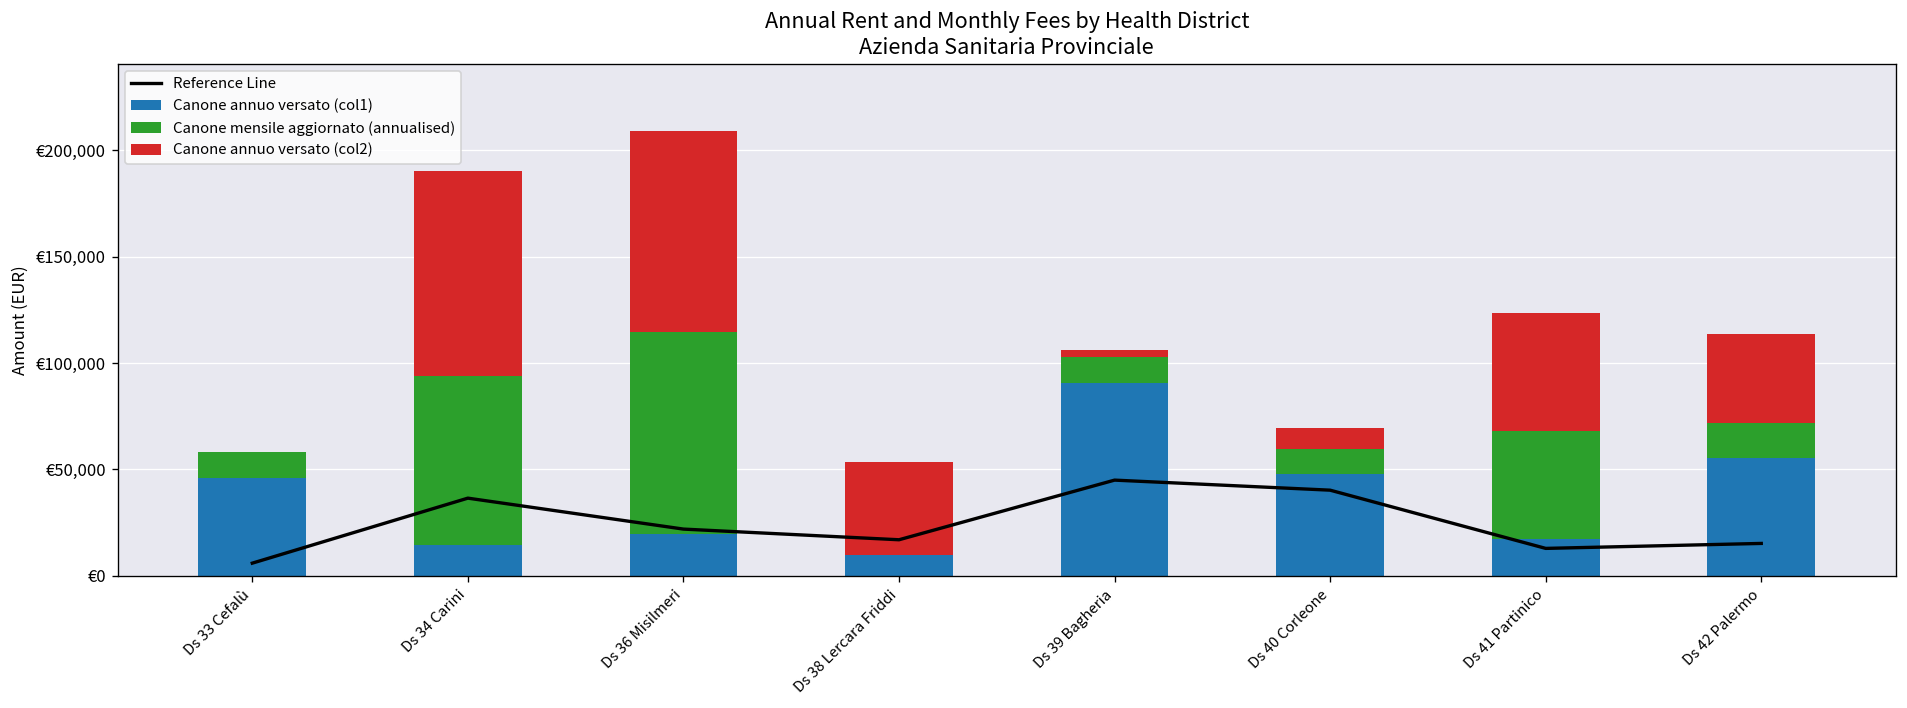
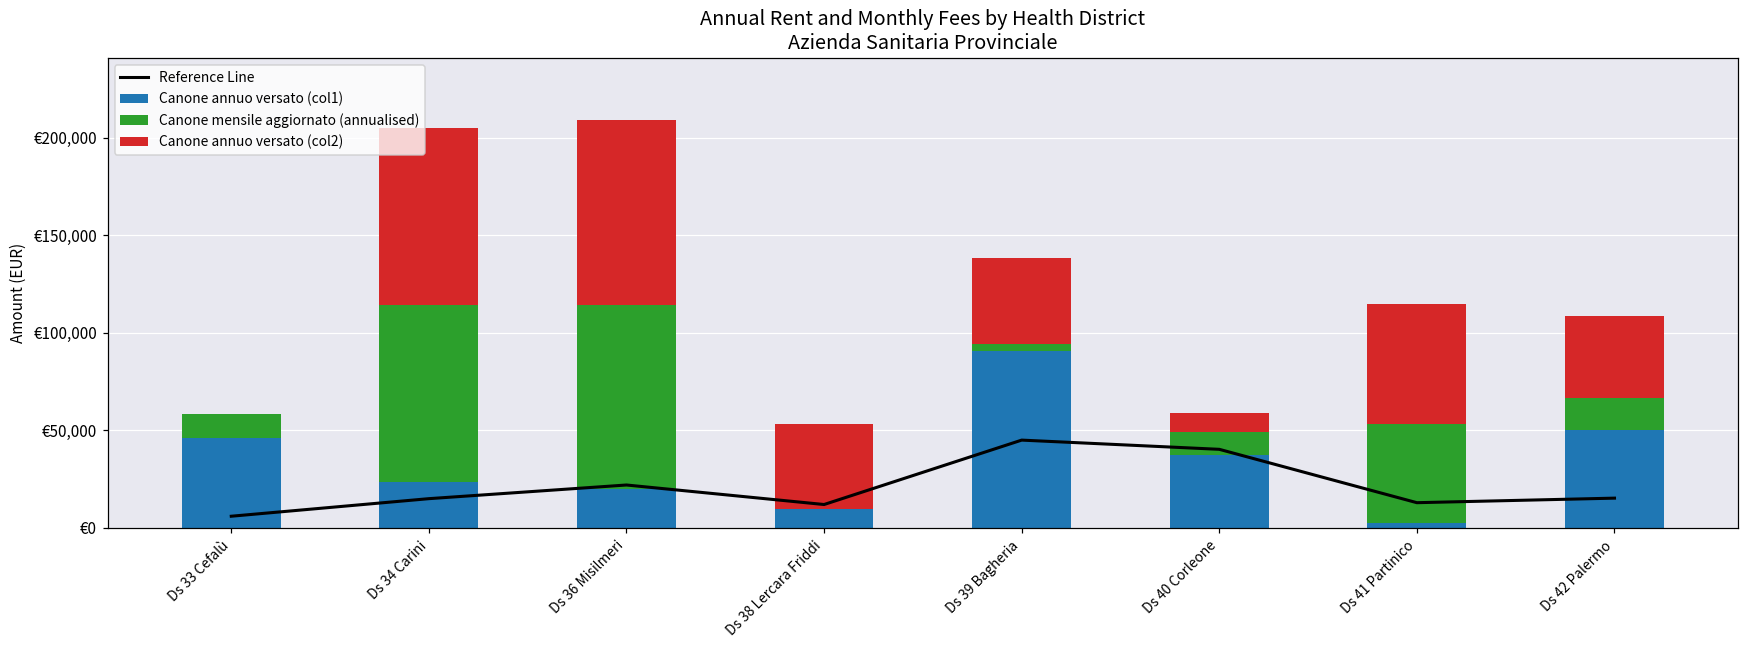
Reference Line, Ds 34 Carini: €37,000 -> €15,000
Canone annuo versato (col1), Ds 34 Carini: €15,000 -> €24,000
Canone mensile aggiornato (annualised), Ds 34 Carini: €79,000 -> €91,000
Canone annuo versato (col2), Ds 34 Carini: €97,000 -> €91,000
Reference Line, Ds 38 Lercara Friddi: €17,000 -> €12,000
Canone mensile aggiornato (annualised), Ds 39 Bagheria: €12,000 -> €4,000
Canone annuo versato (col2), Ds 39 Bagheria: €4,000 -> €44,000
Canone annuo versato (col1), Ds 40 Corleone: €48,000 -> €37,000
Canone annuo versato (col1), Ds 41 Partinico: €17,000 -> €2,000
Canone annuo versato (col2), Ds 41 Partinico: €56,000 -> €62,000
Canone annuo versato (col1), Ds 42 Palermo: €56,000 -> €50,000
